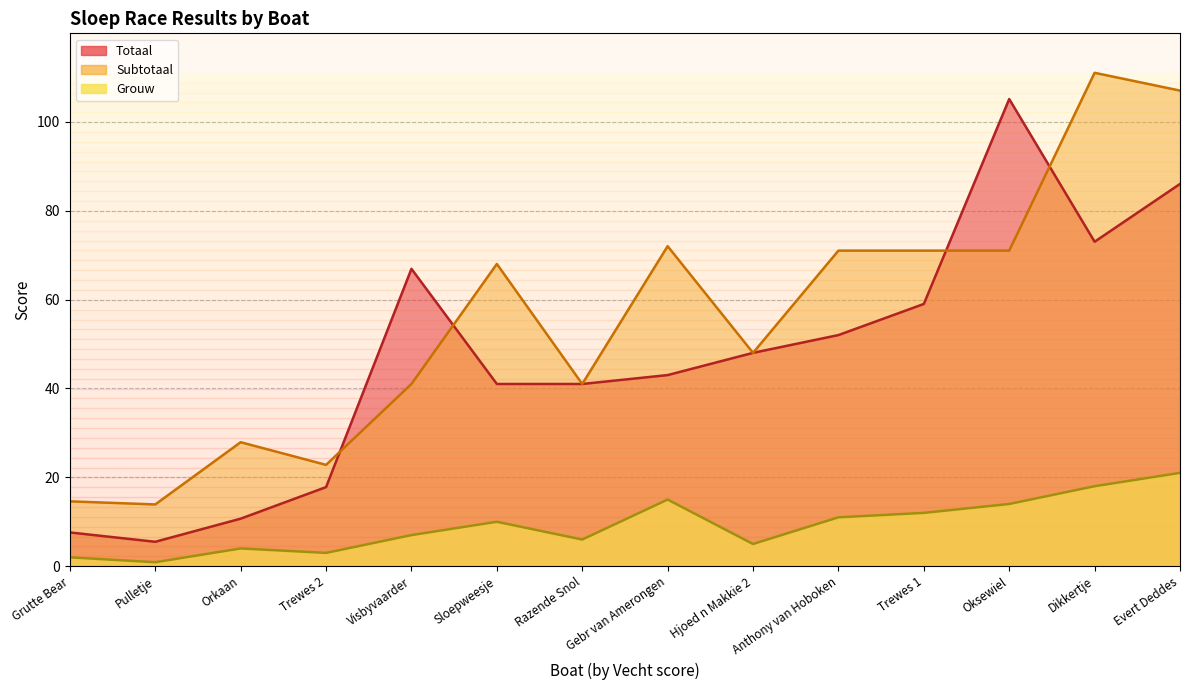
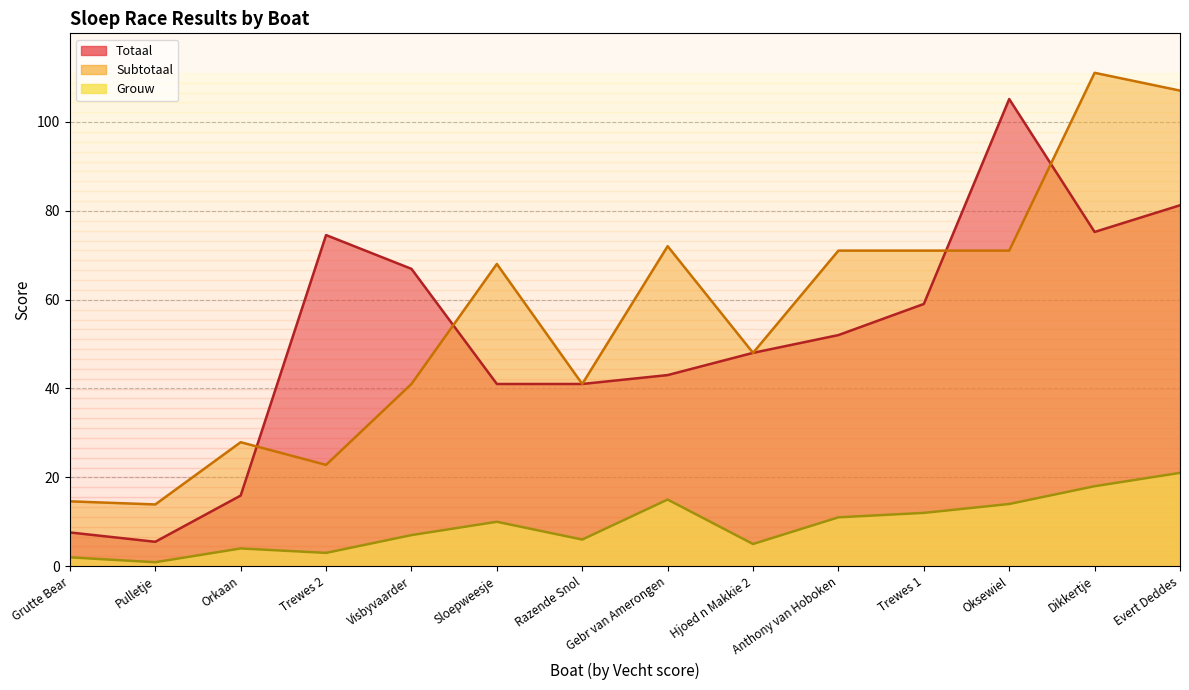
Totaal, Orkaan: 11 -> 16
Totaal, Trewes 2: 18 -> 75
Totaal, Dikkertje: 73 -> 75
Totaal, Evert Deddes: 86 -> 81
